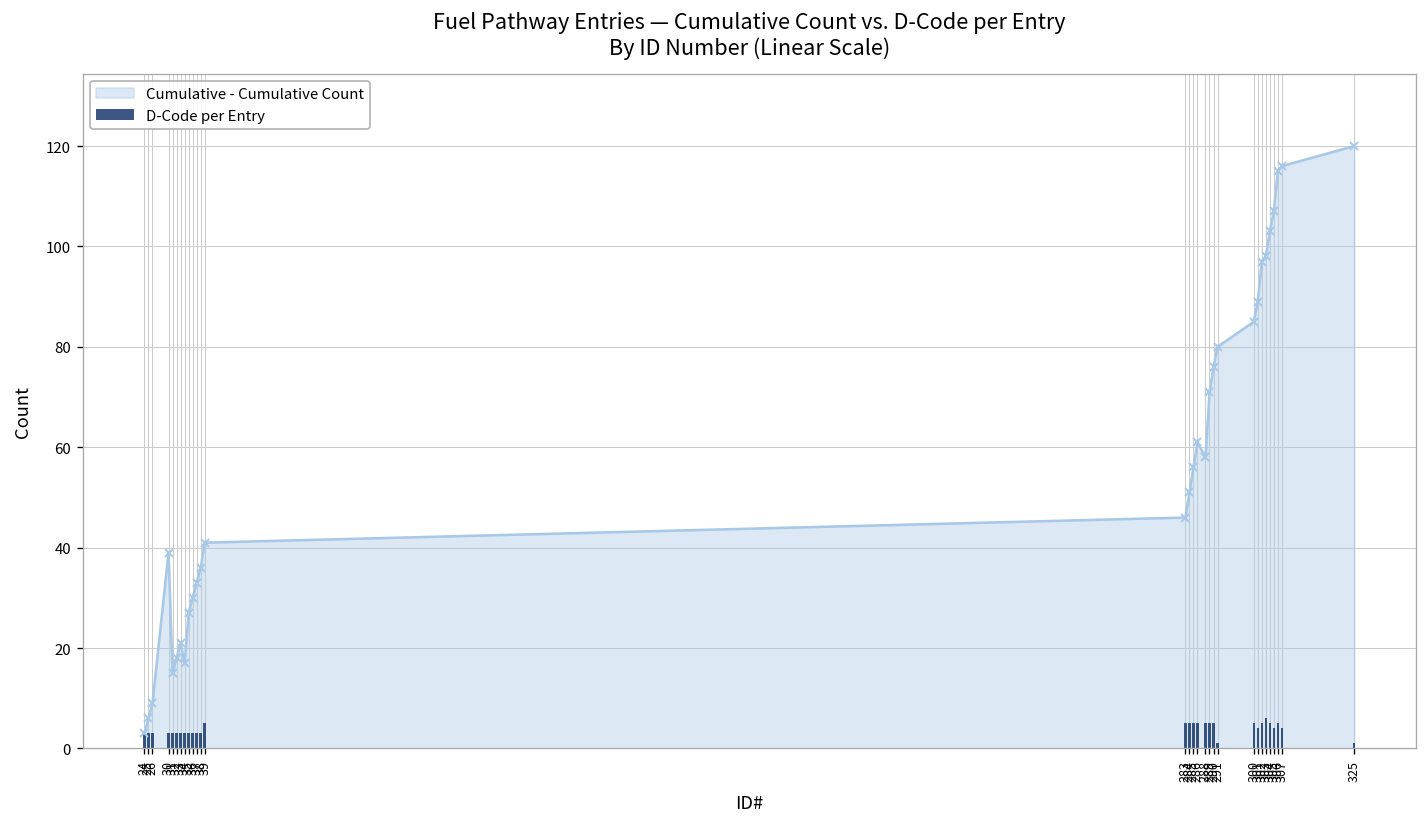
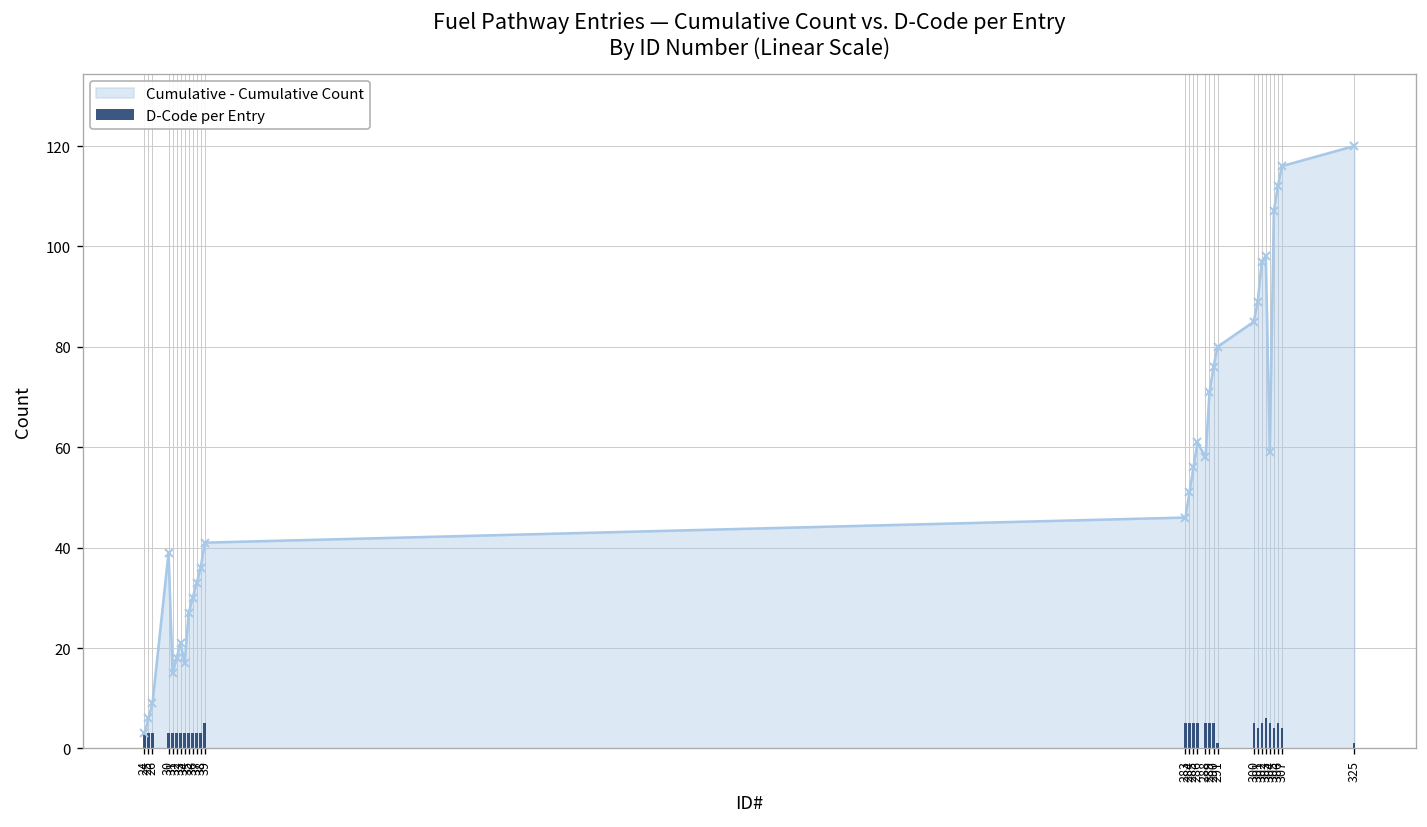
Cumulative - Cumulative Count, 304: 103 -> 59
Cumulative - Cumulative Count, 306: 115 -> 112
